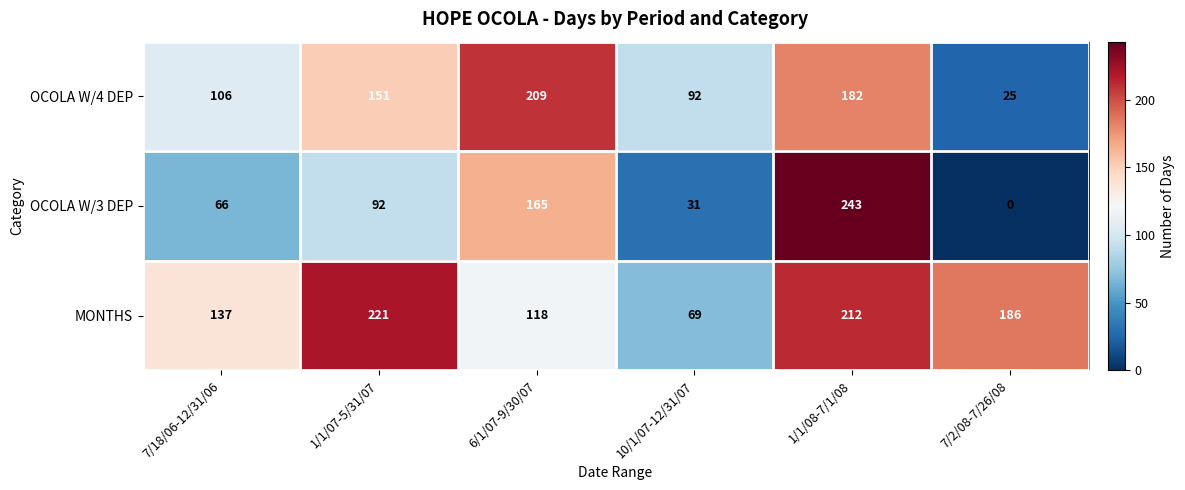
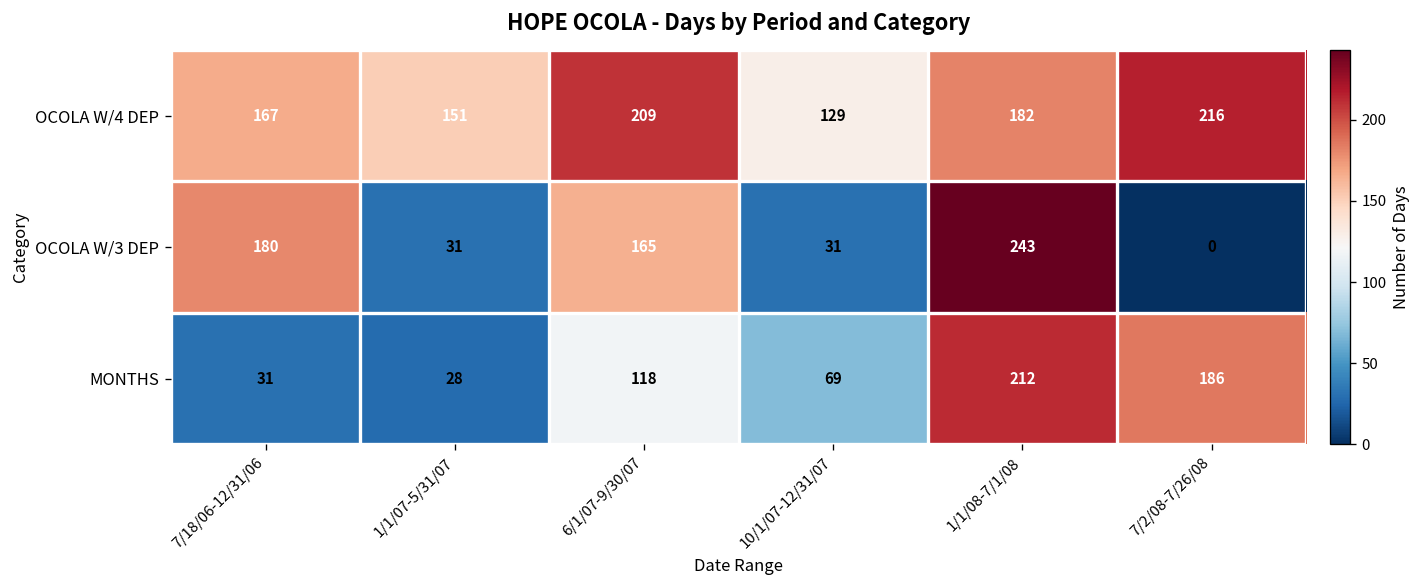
OCOLA W/4 DEP, 7/18/06-12/31/06: 106 -> 167
OCOLA W/4 DEP, 10/1/07-12/31/07: 92 -> 129
OCOLA W/4 DEP, 7/2/08-7/26/08: 25 -> 216
OCOLA W/3 DEP, 7/18/06-12/31/06: 66 -> 180
OCOLA W/3 DEP, 1/1/07-5/31/07: 92 -> 31
MONTHS, 7/18/06-12/31/06: 137 -> 31
MONTHS, 1/1/07-5/31/07: 221 -> 28
